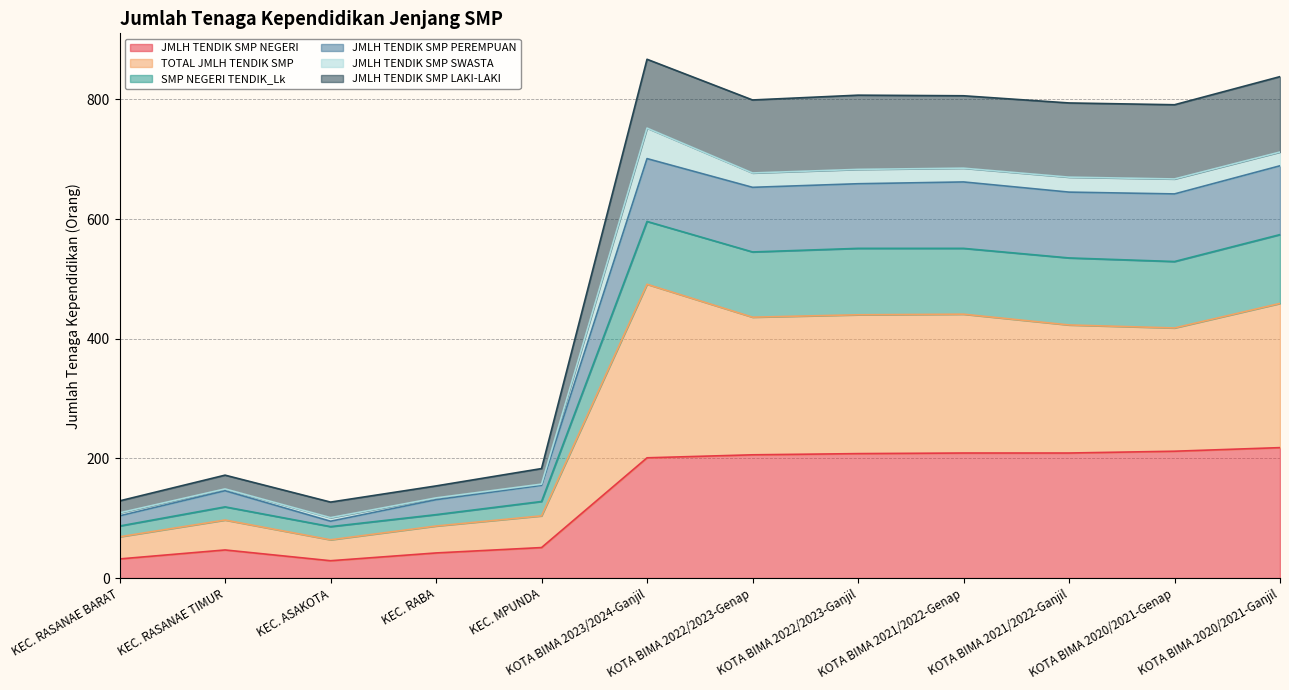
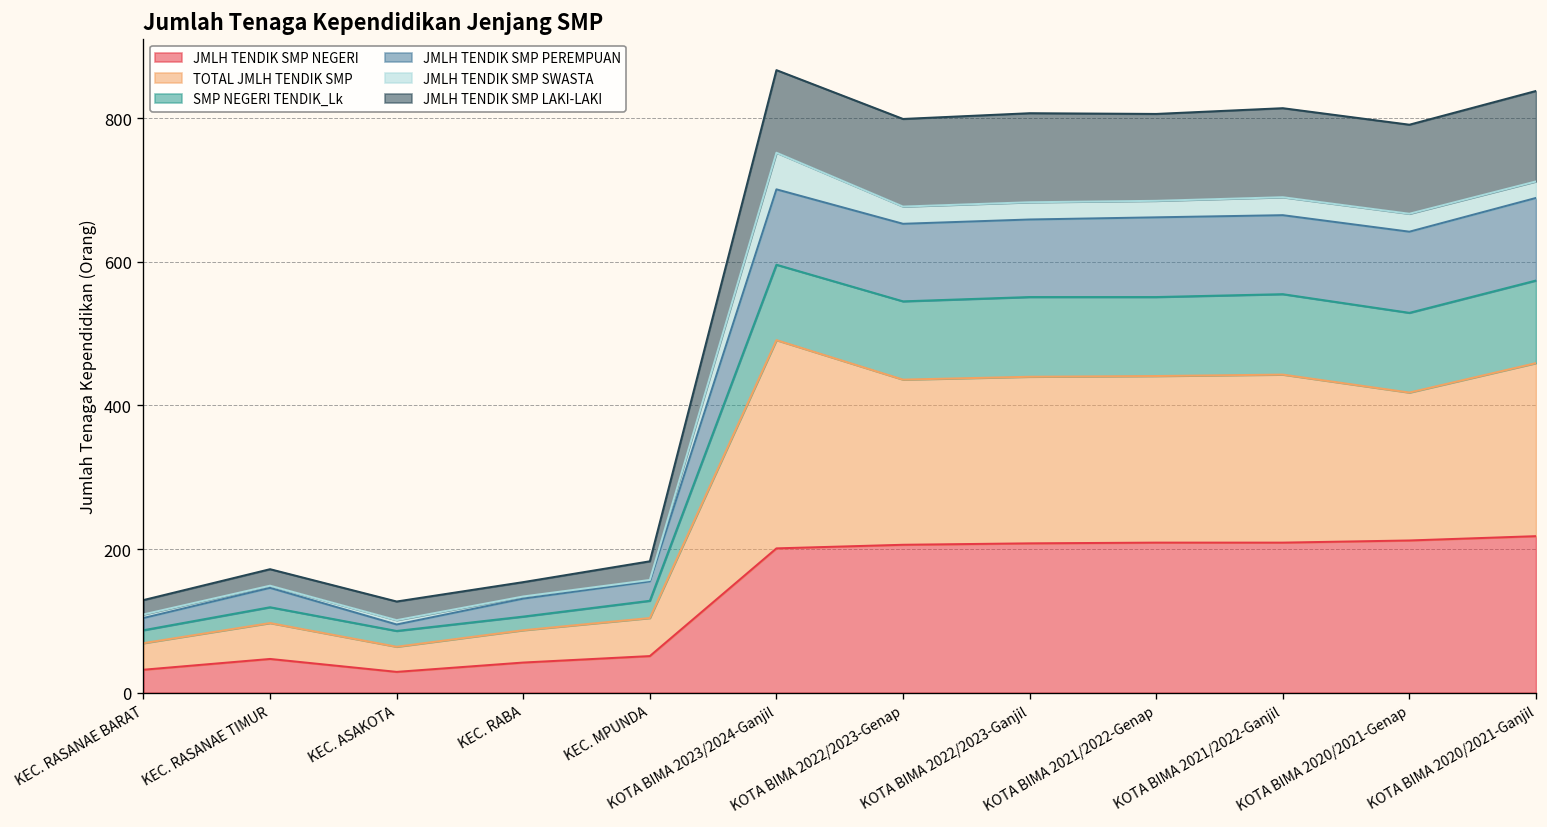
TOTAL JMLH TENDIK SMP, KOTA BIMA 2021/2022-Ganjil: 210 -> 230
